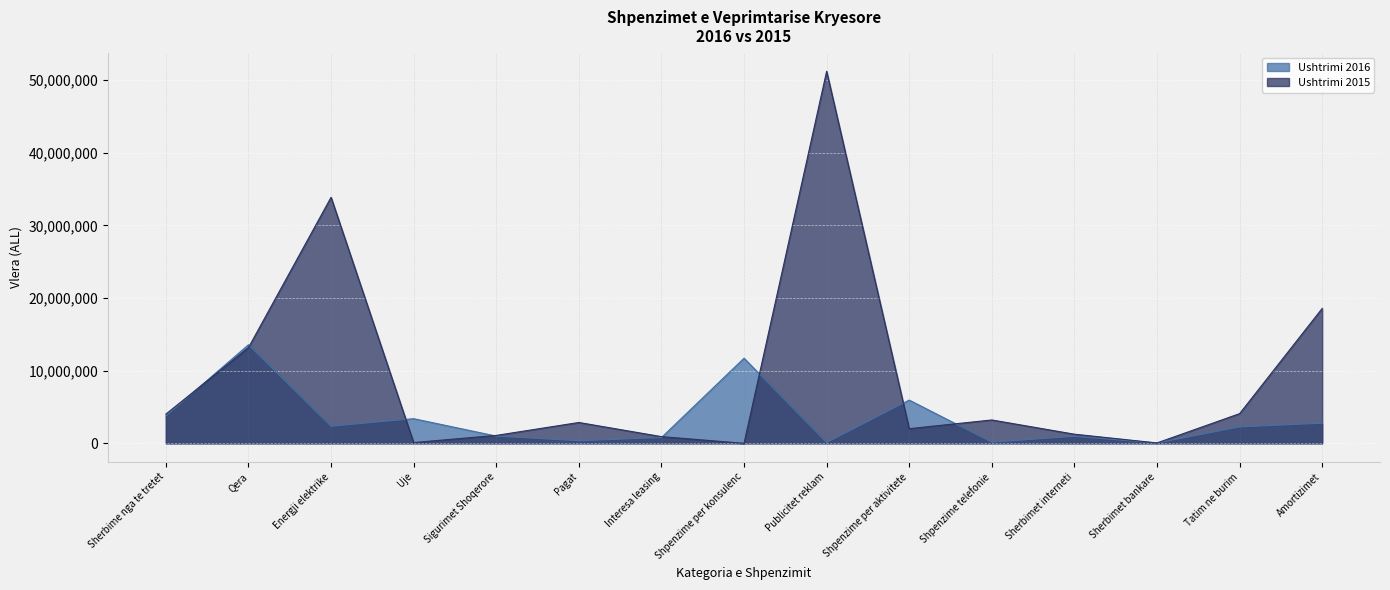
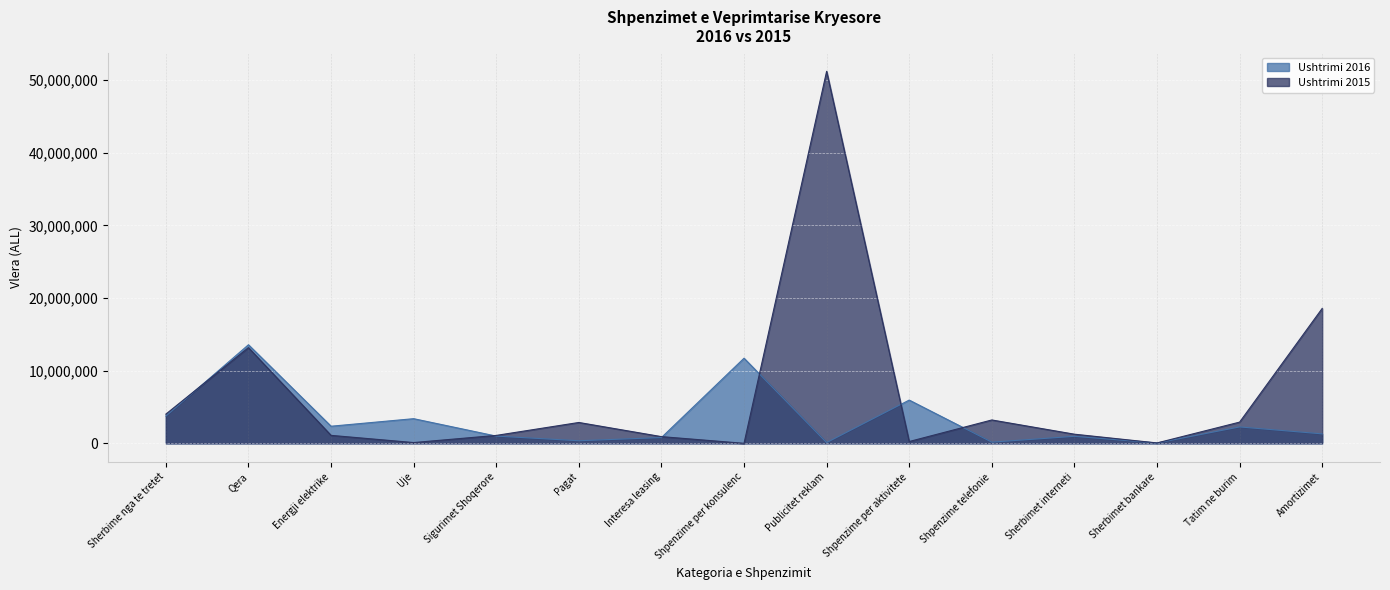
Ushtrimi 2015, Energji elektrike: 34,000,000 -> 1,000,000
Ushtrimi 2015, Shpenzime per aktivitete: 2,000,000 -> 0
Ushtrimi 2015, Tatim ne burim: 4,000,000 -> 3,000,000
Ushtrimi 2016, Amortizimet: 3,000,000 -> 1,000,000
